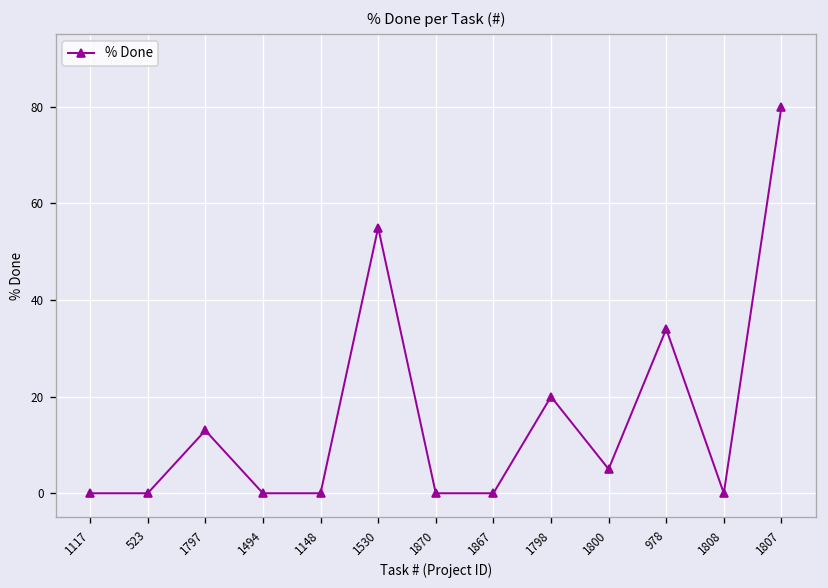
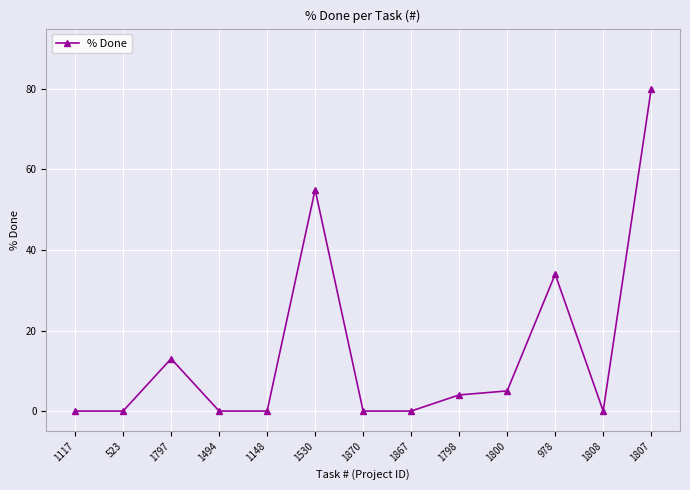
1798: 20 -> 4
